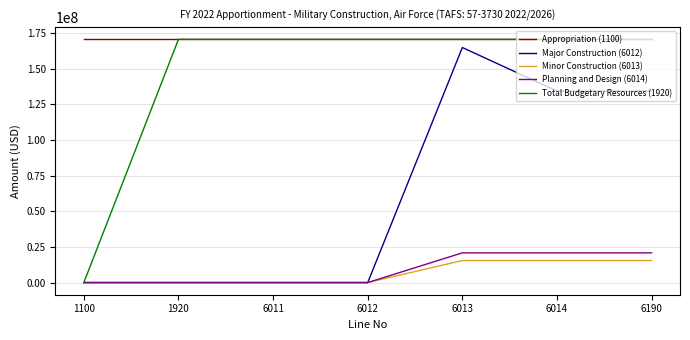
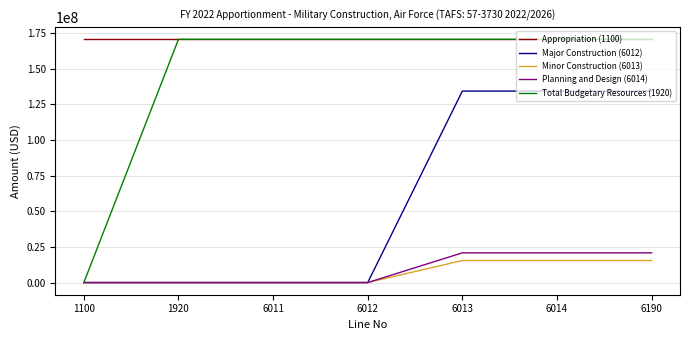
Major Construction (6012), 6013: 165000000 -> 134000000
